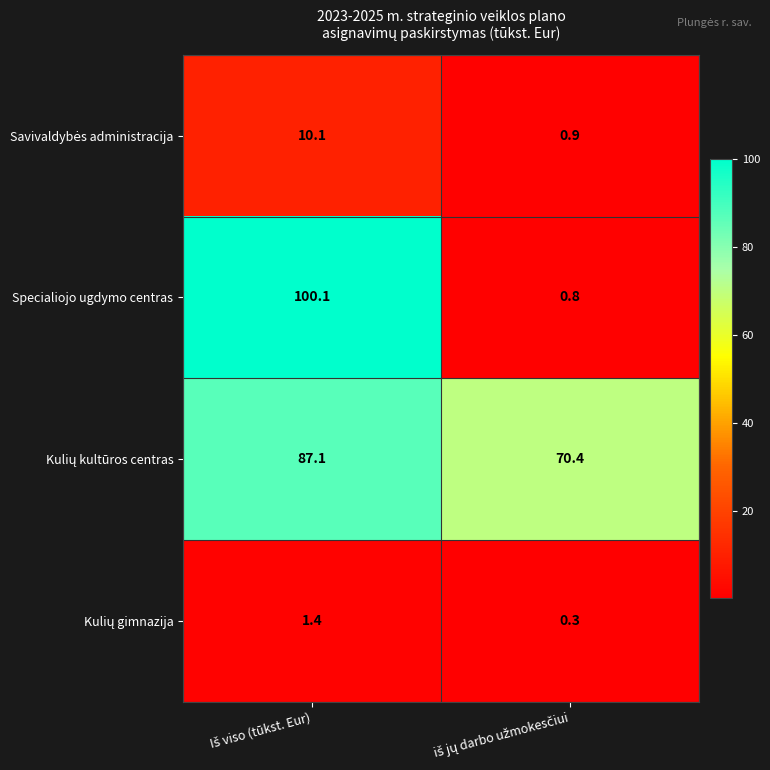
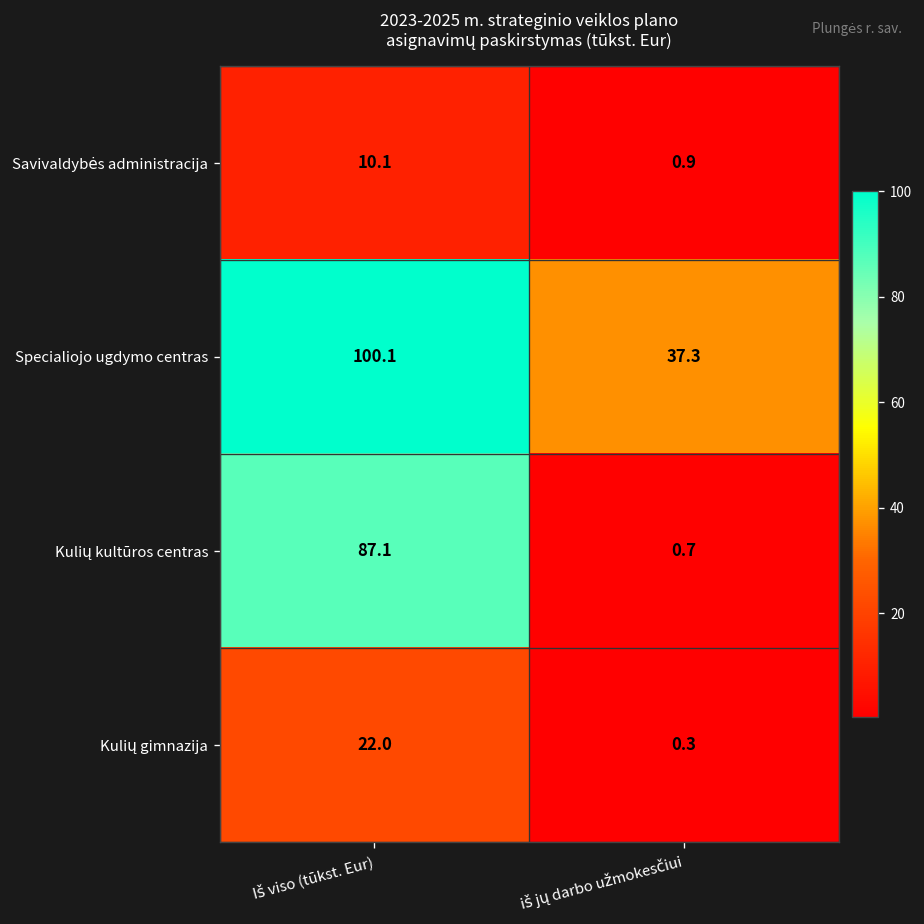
Specialiojo ugdymo centras, iš jų darbo užmokesčiui: 0.8 -> 37.3
Kulių kultūros centras, iš jų darbo užmokesčiui: 70.4 -> 0.7
Kulių gimnazija, Iš viso (tūkst. Eur): 1.4 -> 22.0
